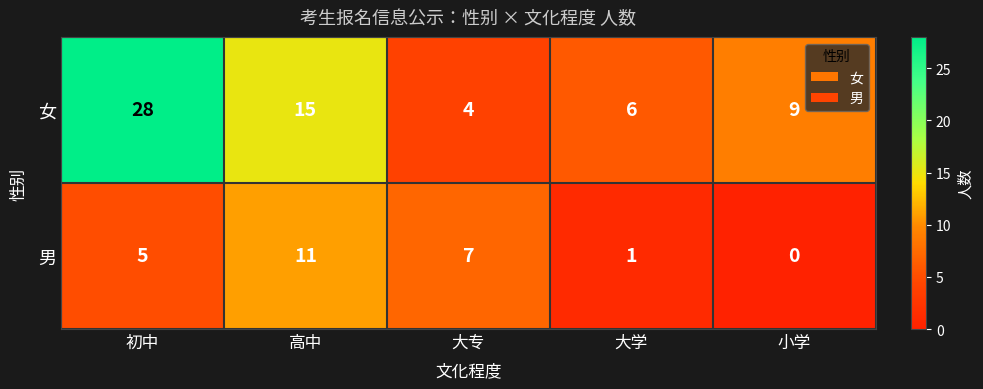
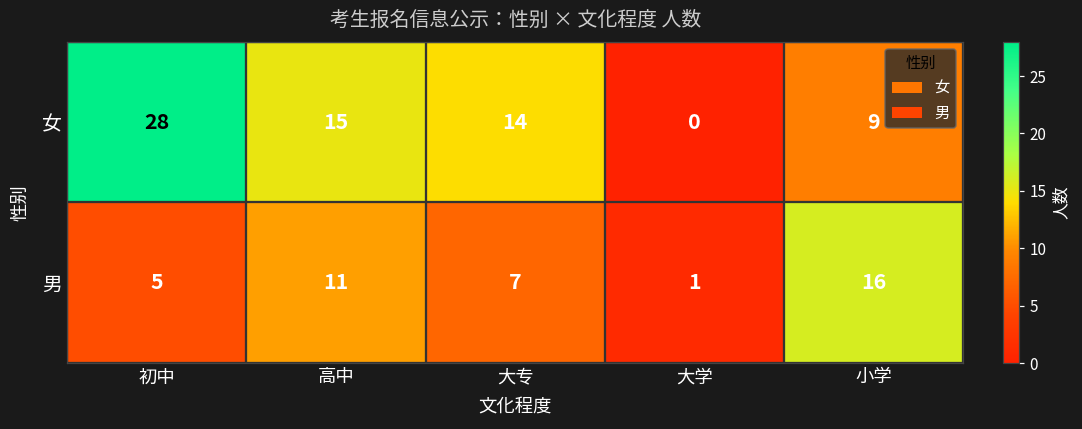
女, 大专: 4 -> 14
女, 大学: 6 -> 0
男, 小学: 0 -> 16
